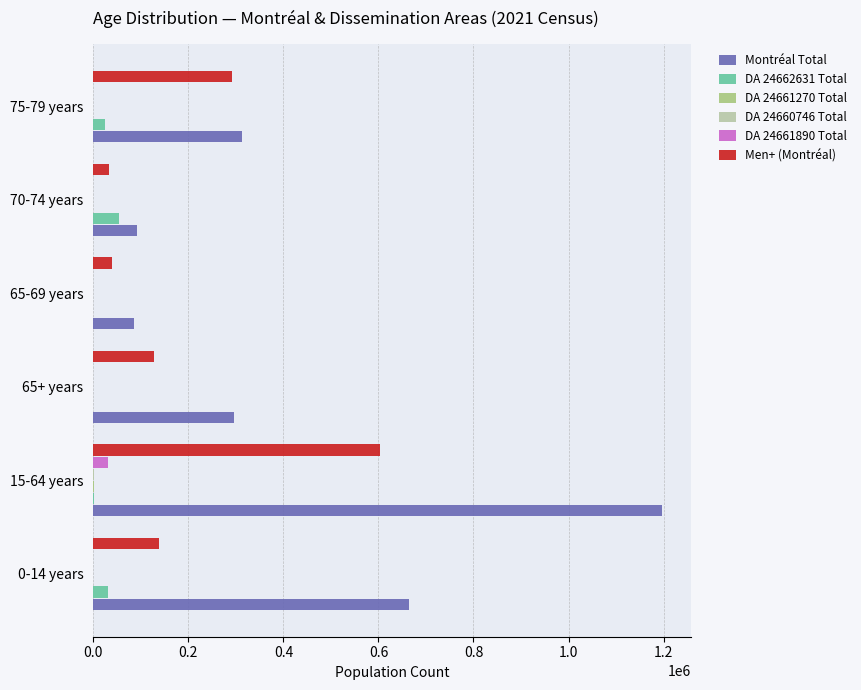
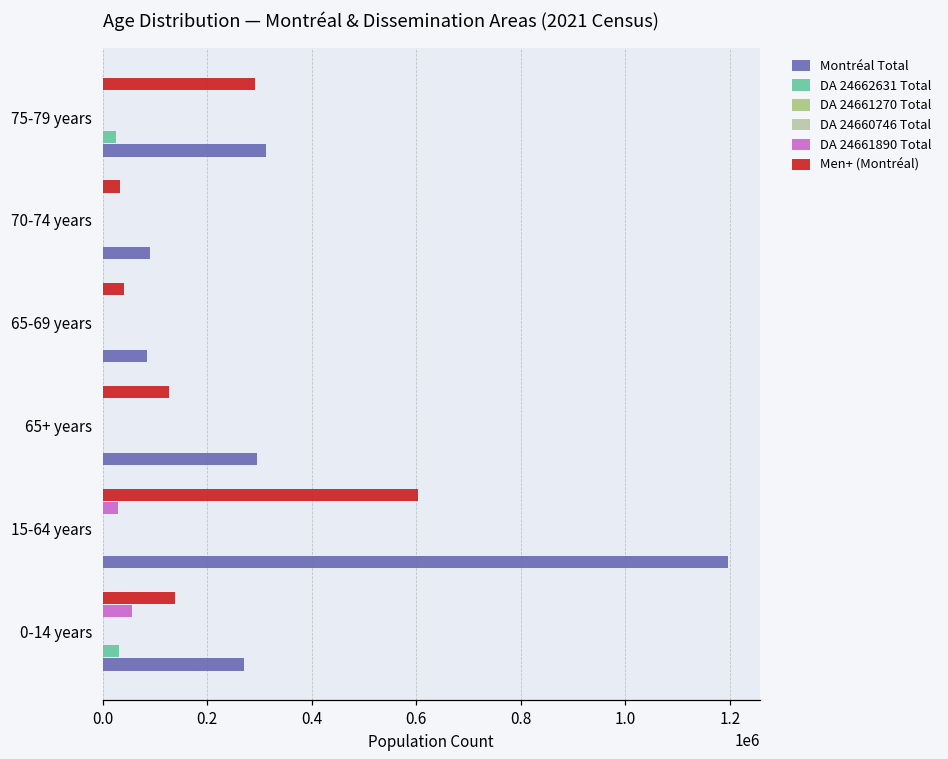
DA 24662631 Total, 70-74 years: 50000 -> 0
DA 24661890 Total, 0-14 years: 0 -> 60000
Montréal Total, 0-14 years: 660000 -> 270000
